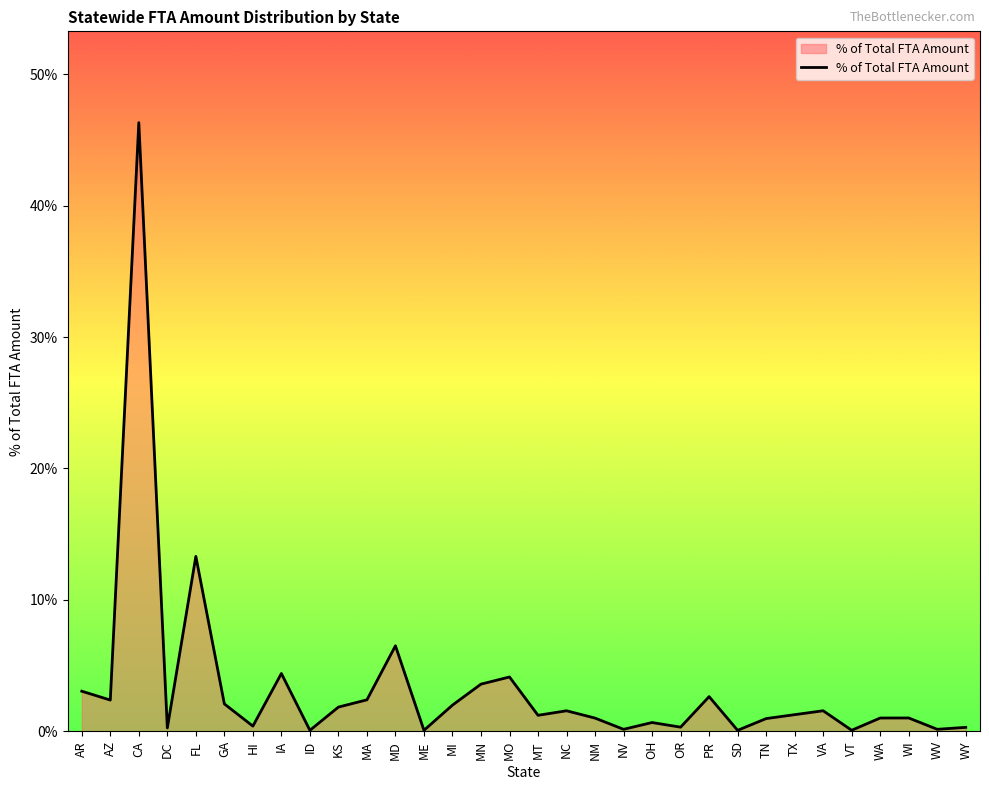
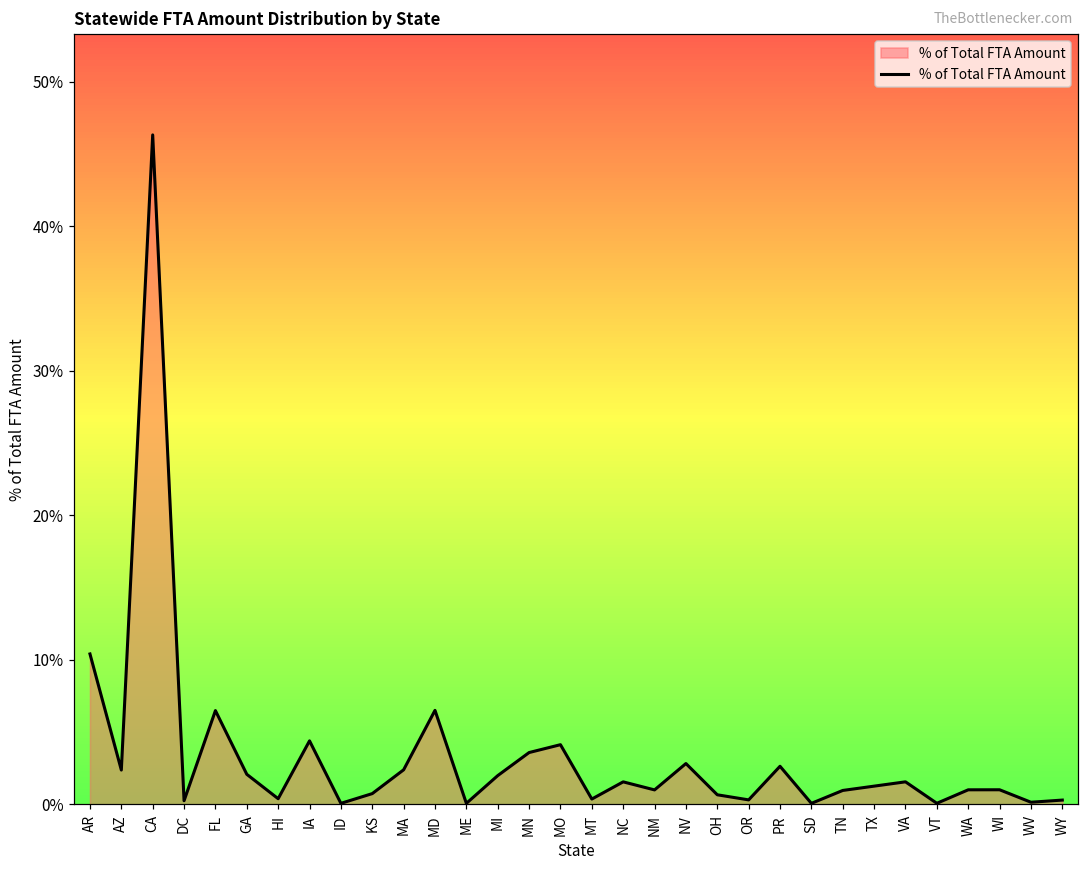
AR: 3.1% -> 10.4%
FL: 13.3% -> 6.5%
KS: 1.8% -> 0.8%
MT: 1.2% -> 0.4%
NV: 0.2% -> 2.8%
